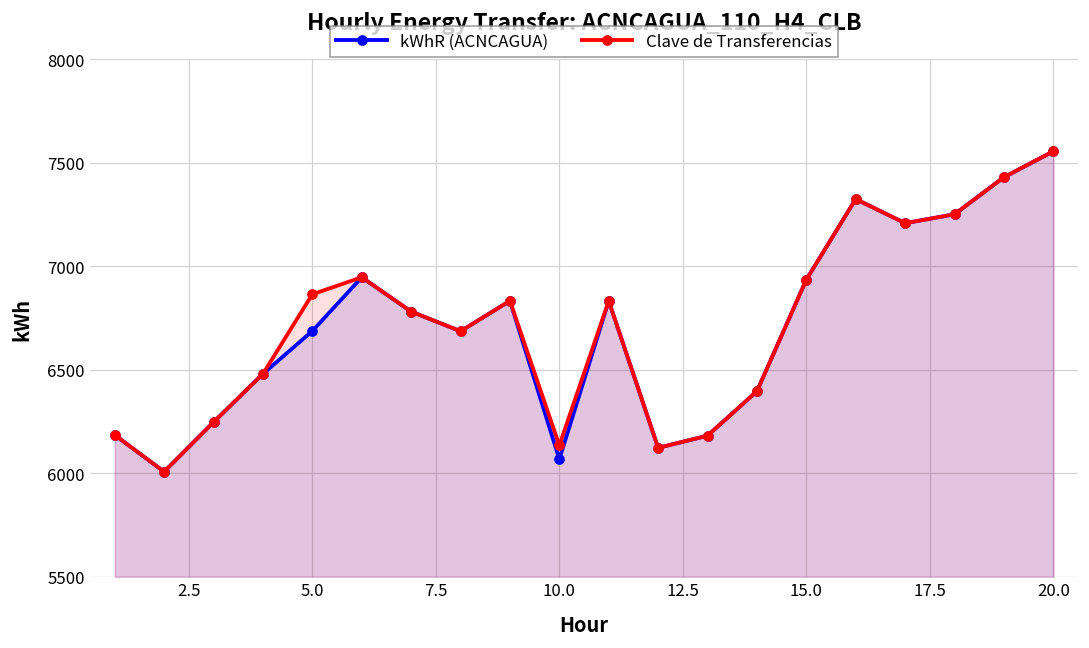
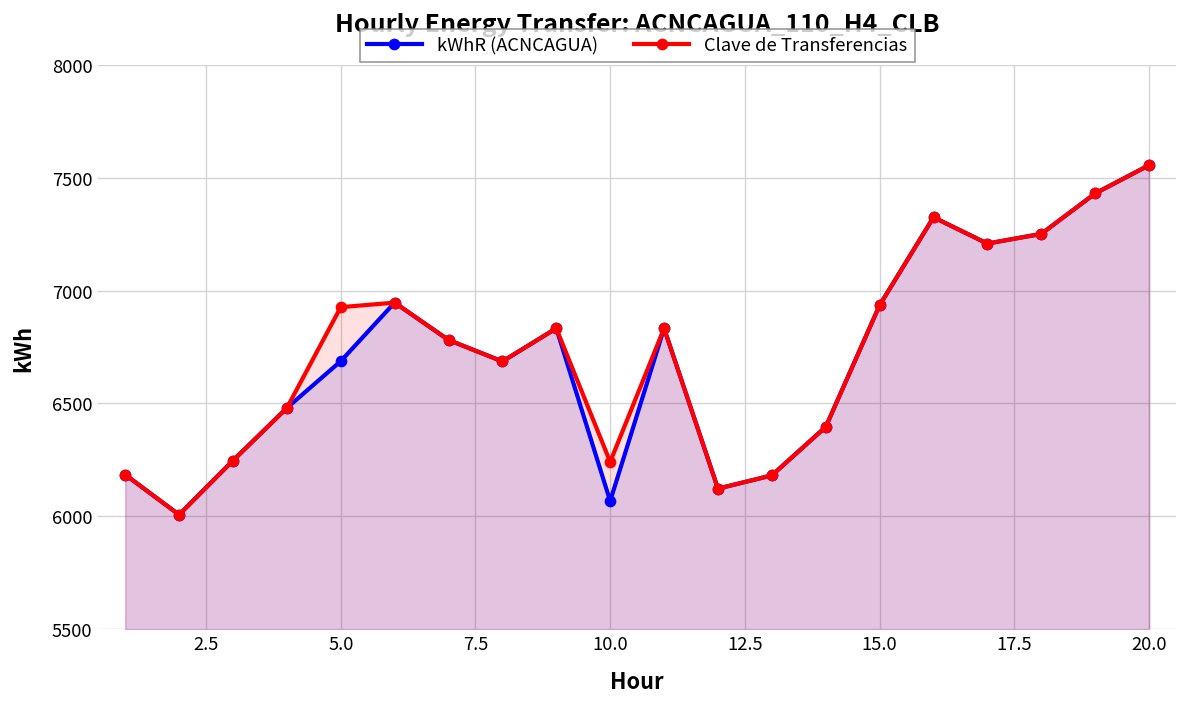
Clave de Transferencias, 5.0: 6860 -> 6930
Clave de Transferencias, 10.0: 6130 -> 6240
